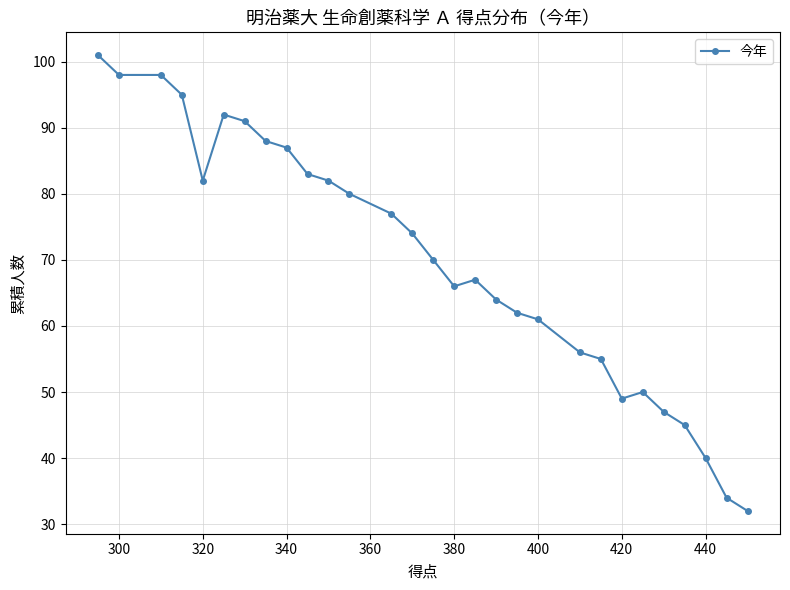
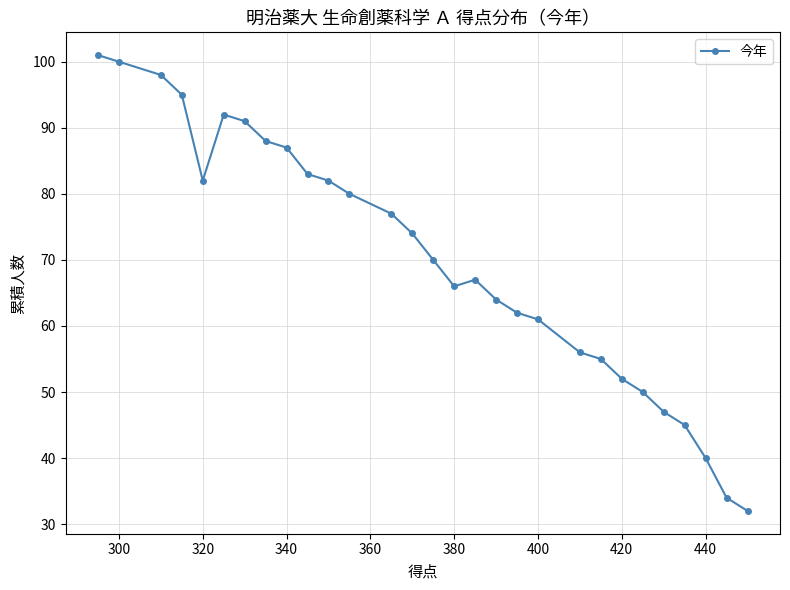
300: 98 -> 100
420: 49 -> 52
